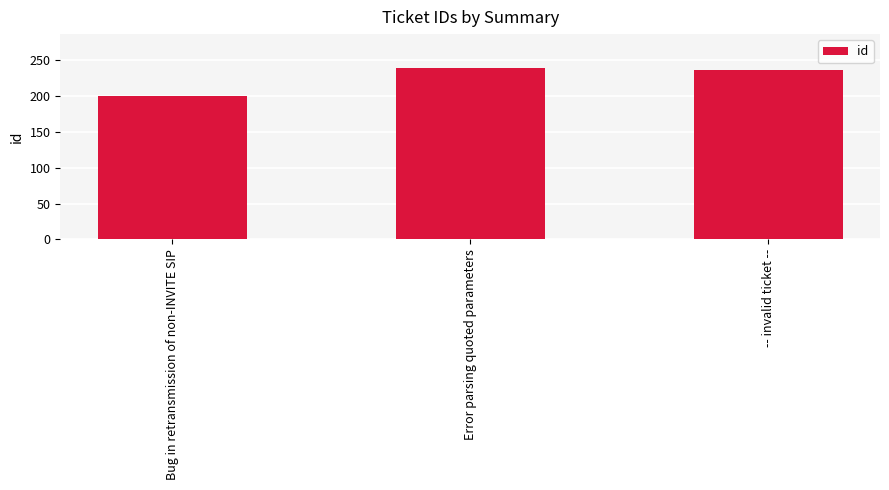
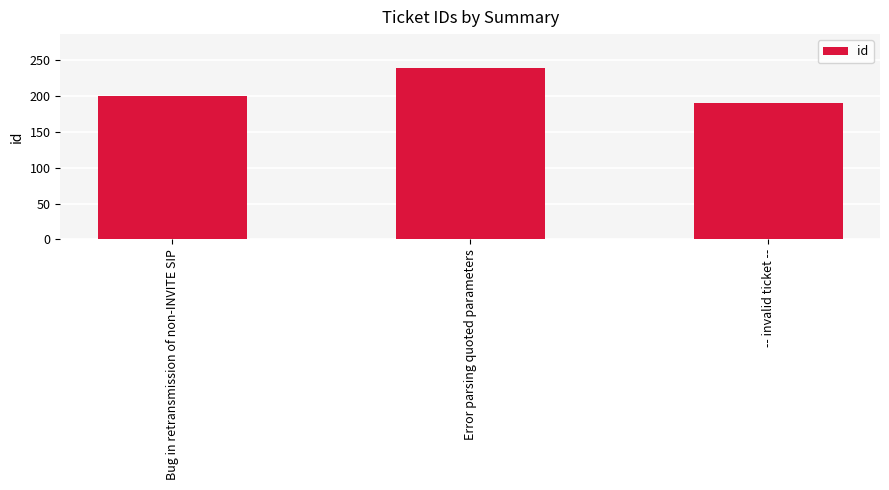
-- invalid ticket --: 240 -> 190
